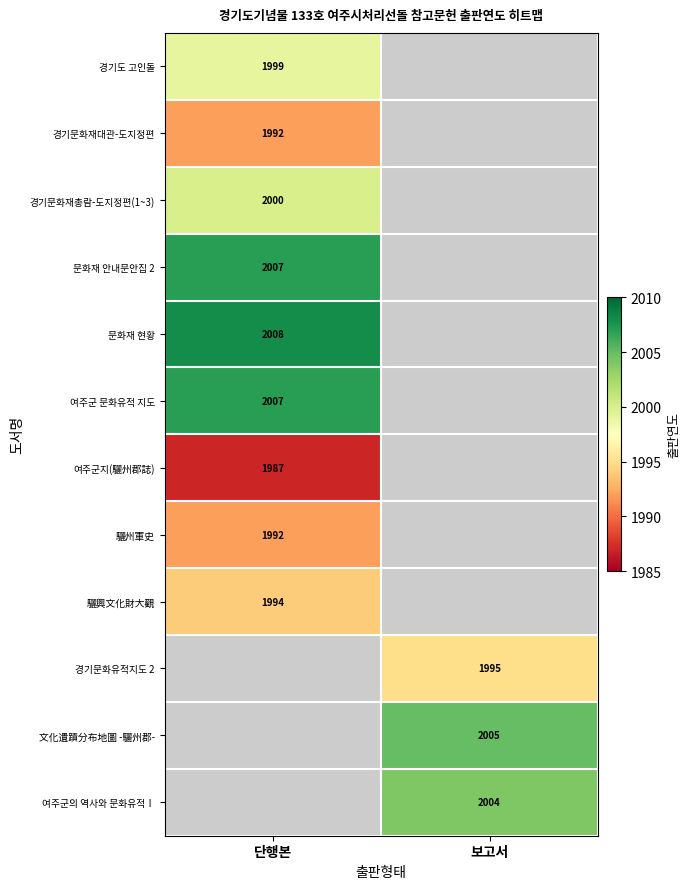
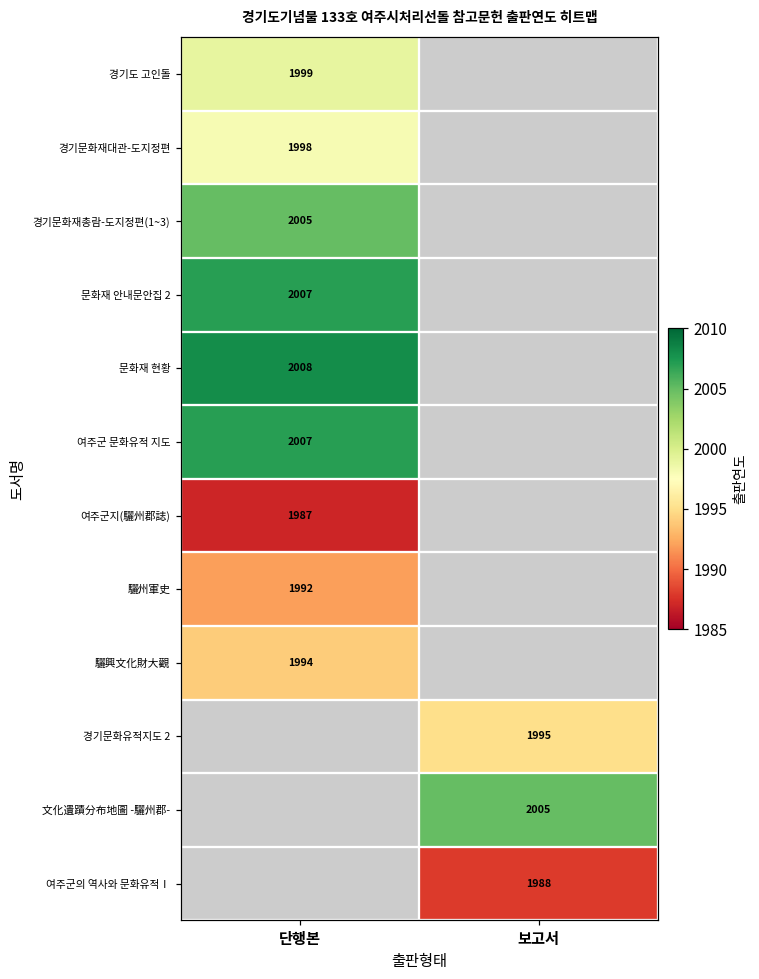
경기문화재대관-도지정편, 단행본: 1992 -> 1998
경기문화재총람-도지정편(1~3), 단행본: 2000 -> 2005
여주군의 역사와 문화유적Ⅰ, 보고서: 2004 -> 1988
